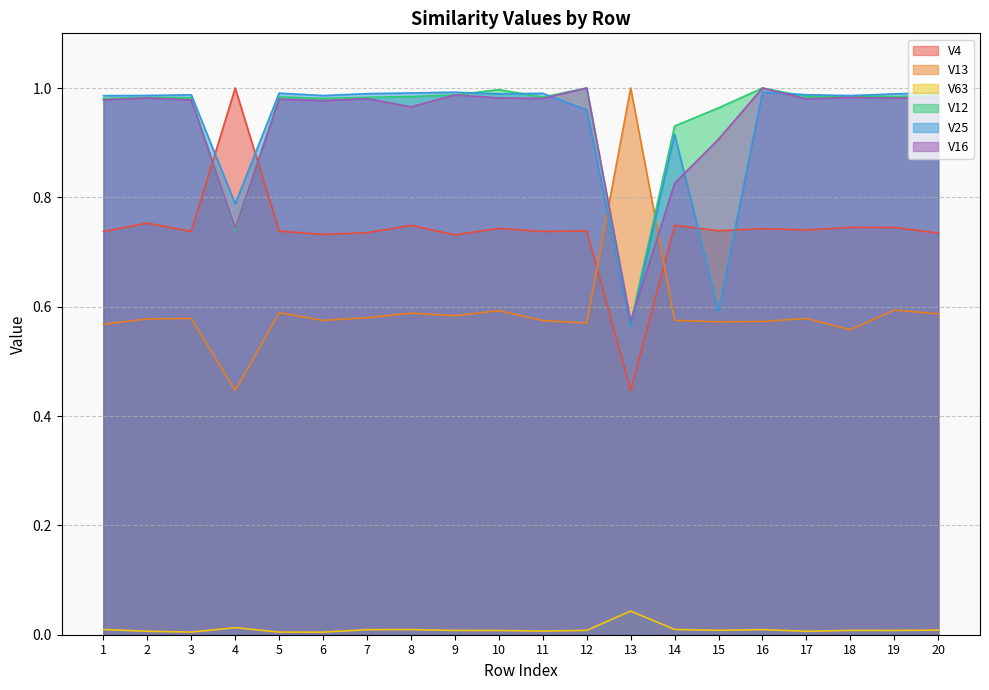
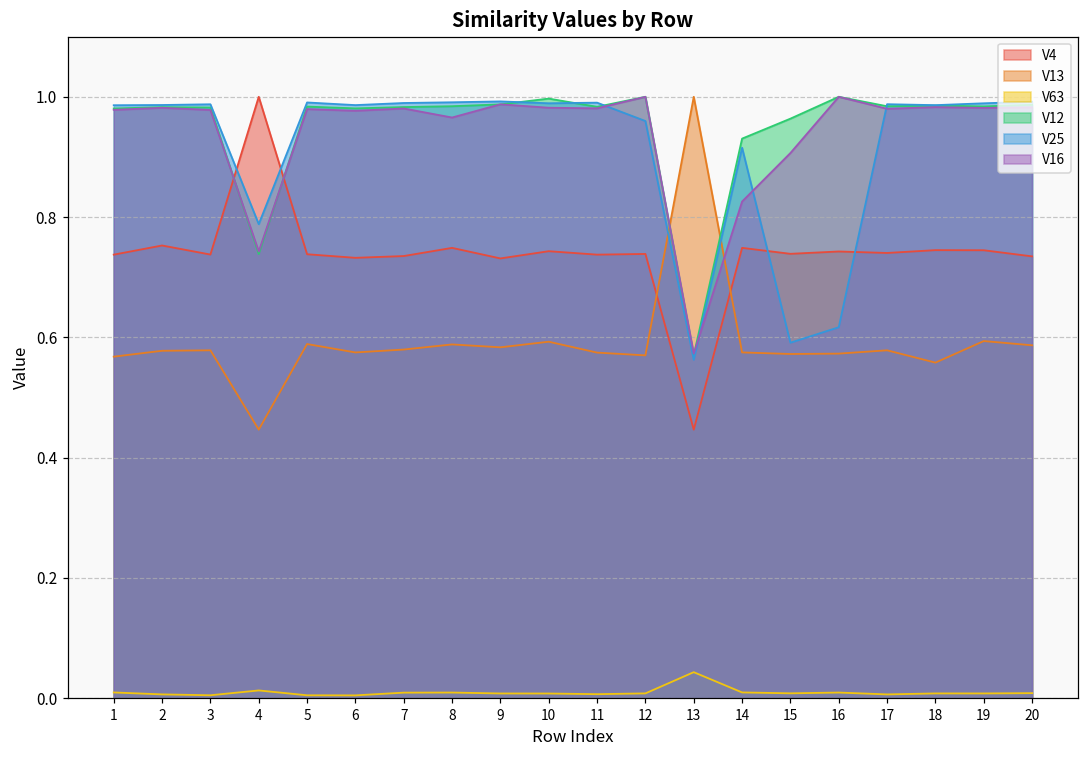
V25, 16: 0.99 -> 0.62
